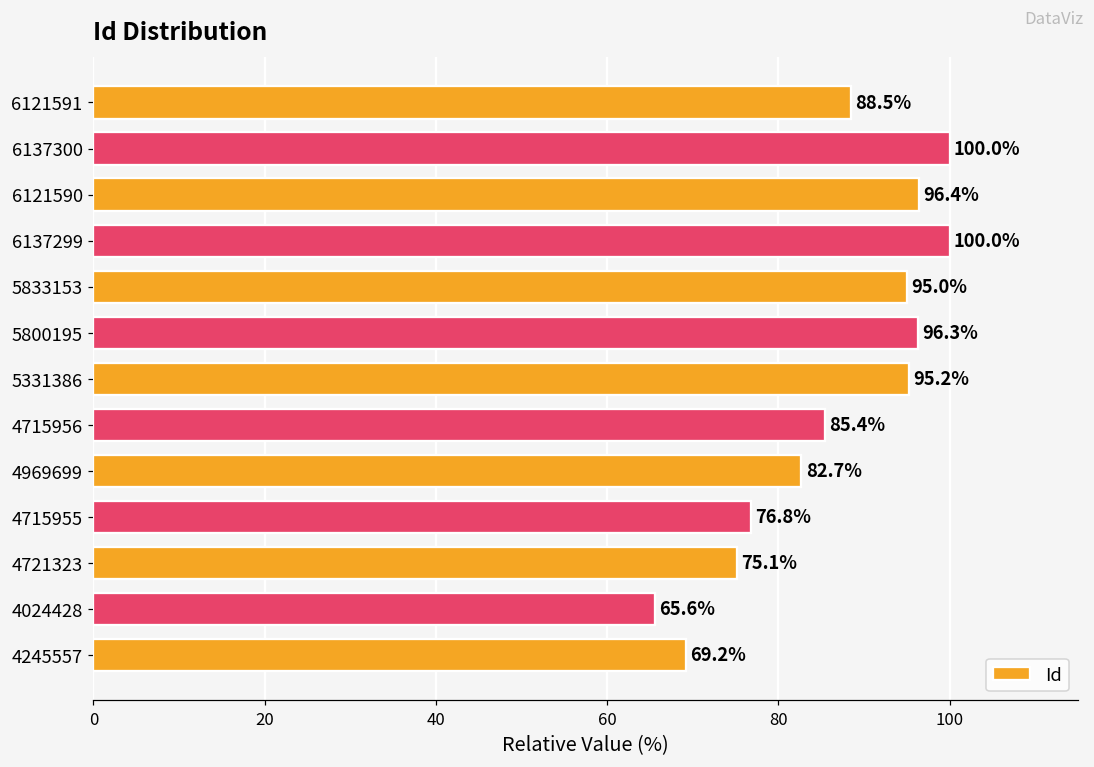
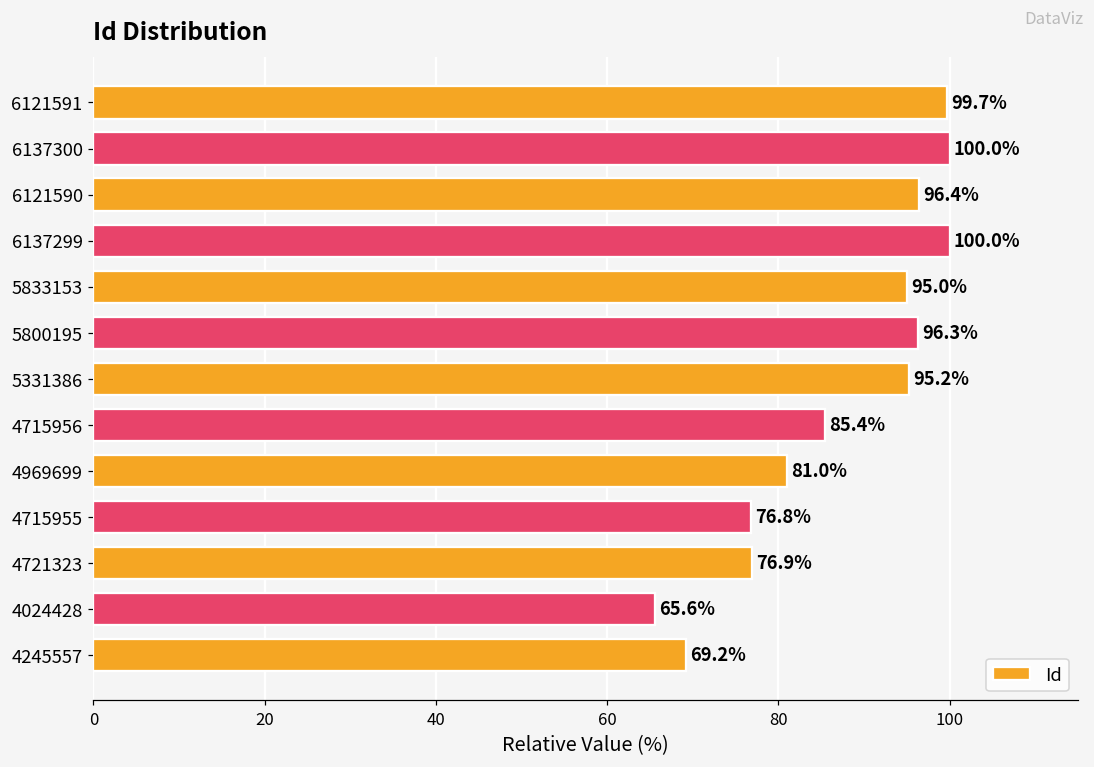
6121591: 88.5% -> 99.7%
4969699: 82.7% -> 81.0%
4721323: 75.1% -> 76.9%
